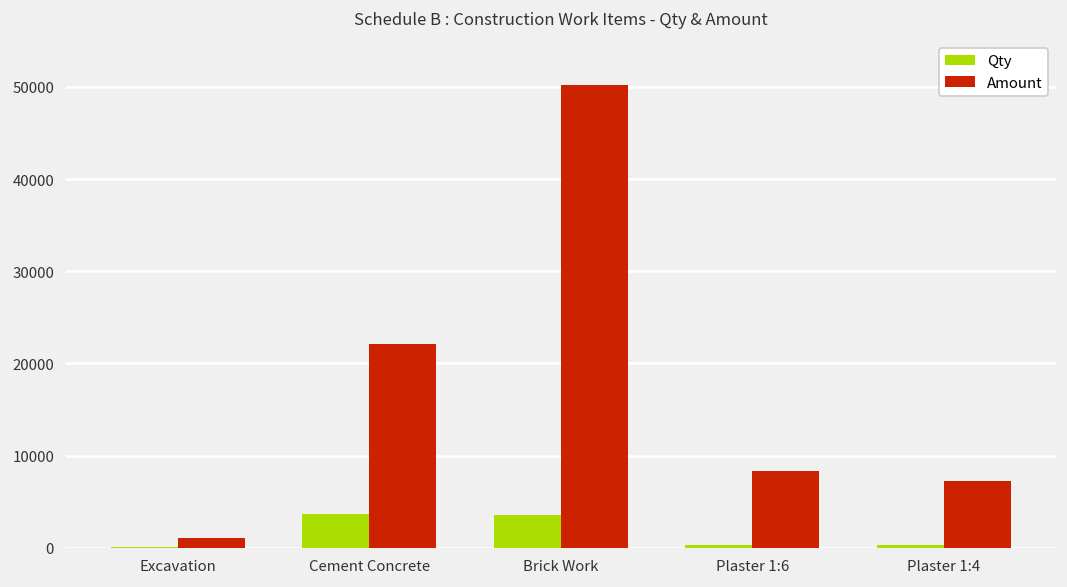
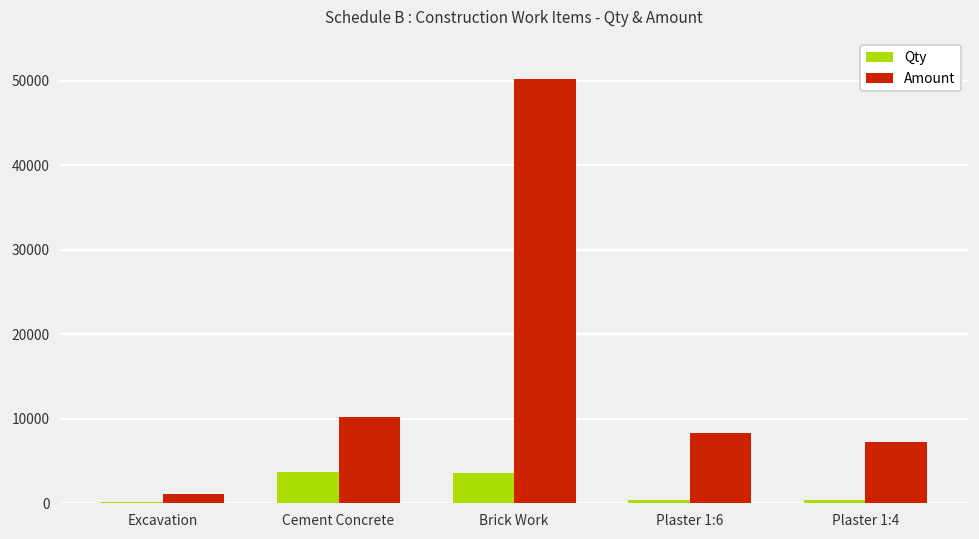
Amount, Cement Concrete: 22000 -> 10000
